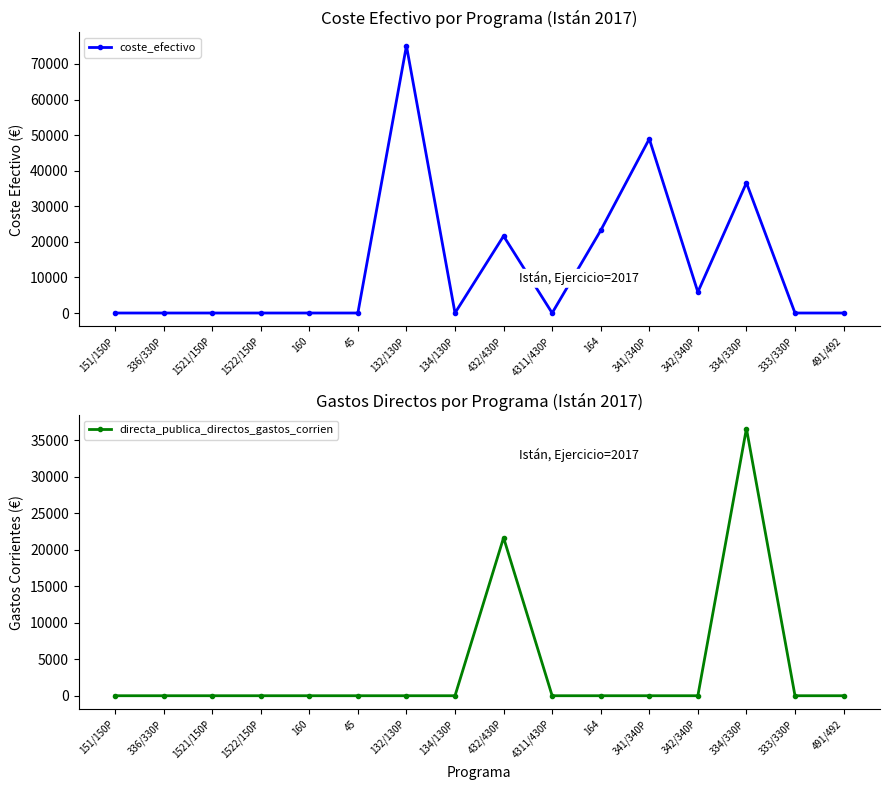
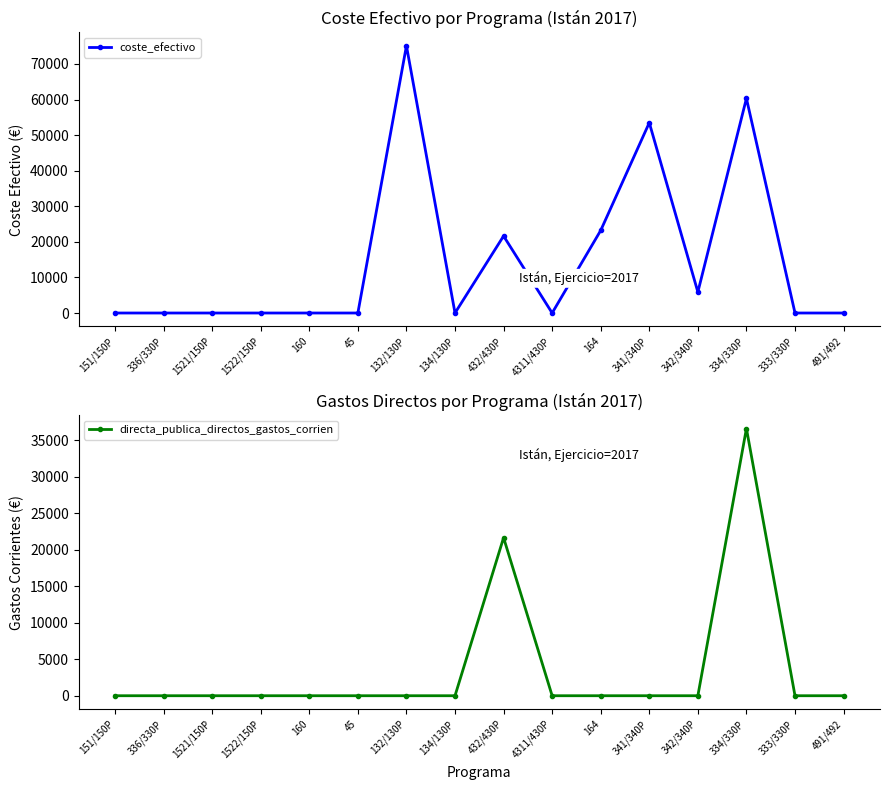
Coste Efectivo por Programa (Istán 2017), 341/340P: 49000 -> 53000
Coste Efectivo por Programa (Istán 2017), 334/330P: 37000 -> 60000
